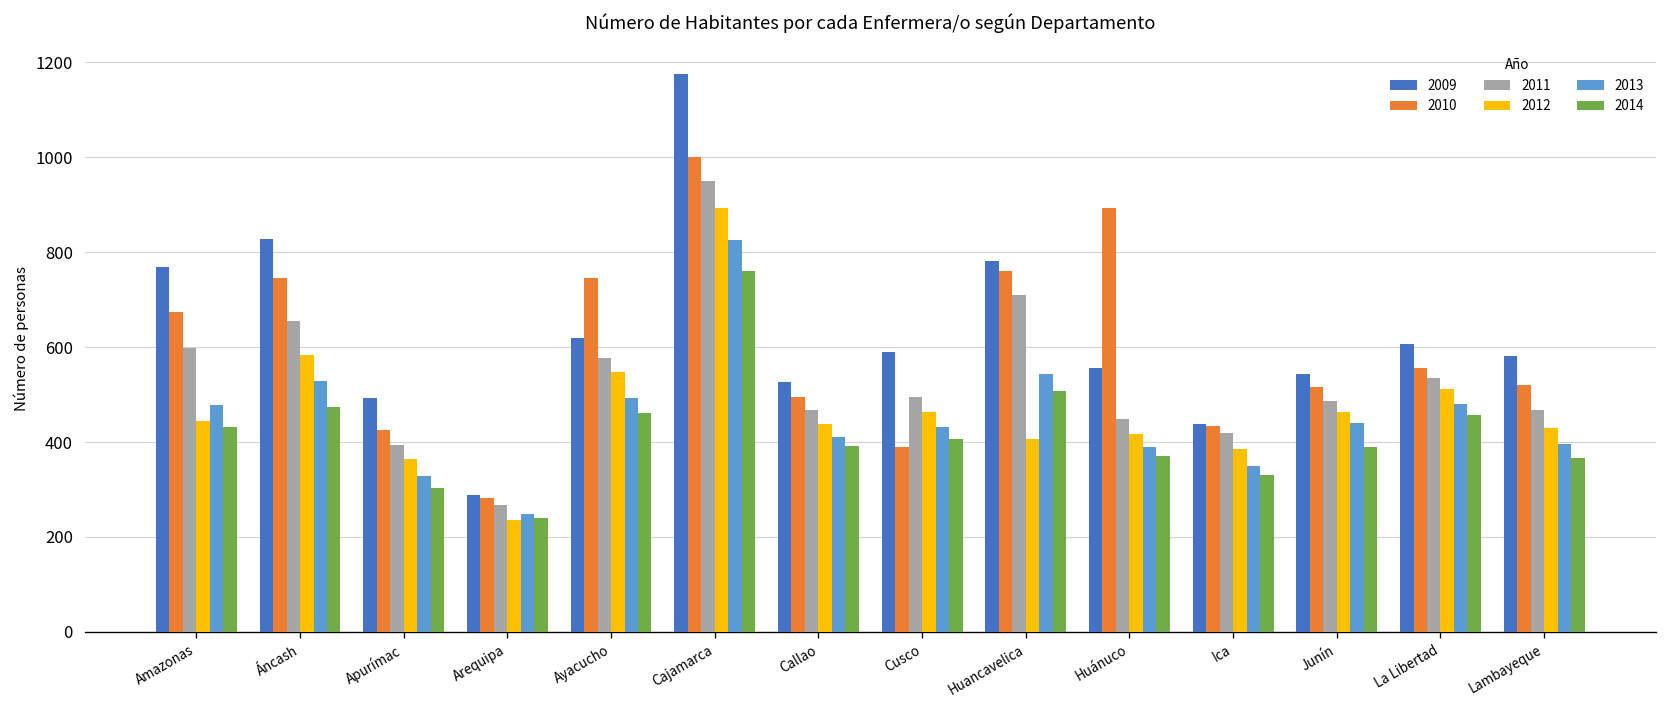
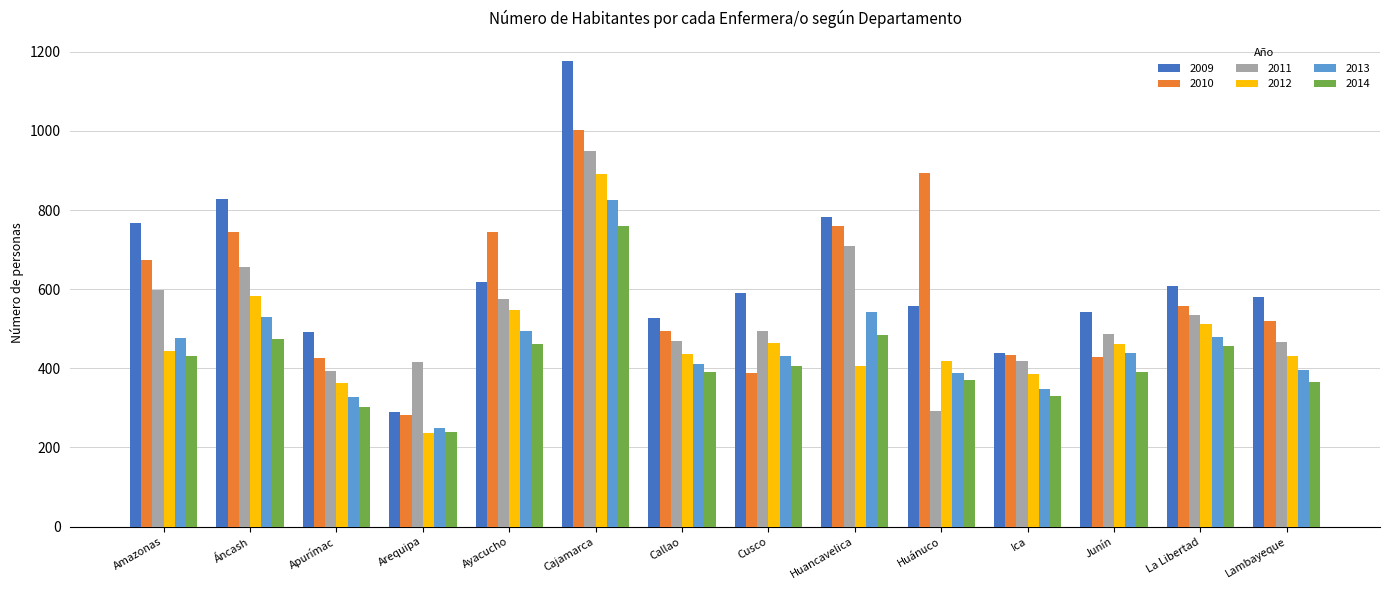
2011, Arequipa: 270 -> 420
2014, Huancavelica: 510 -> 490
2011, Huánuco: 450 -> 290
2010, Junín: 520 -> 430
